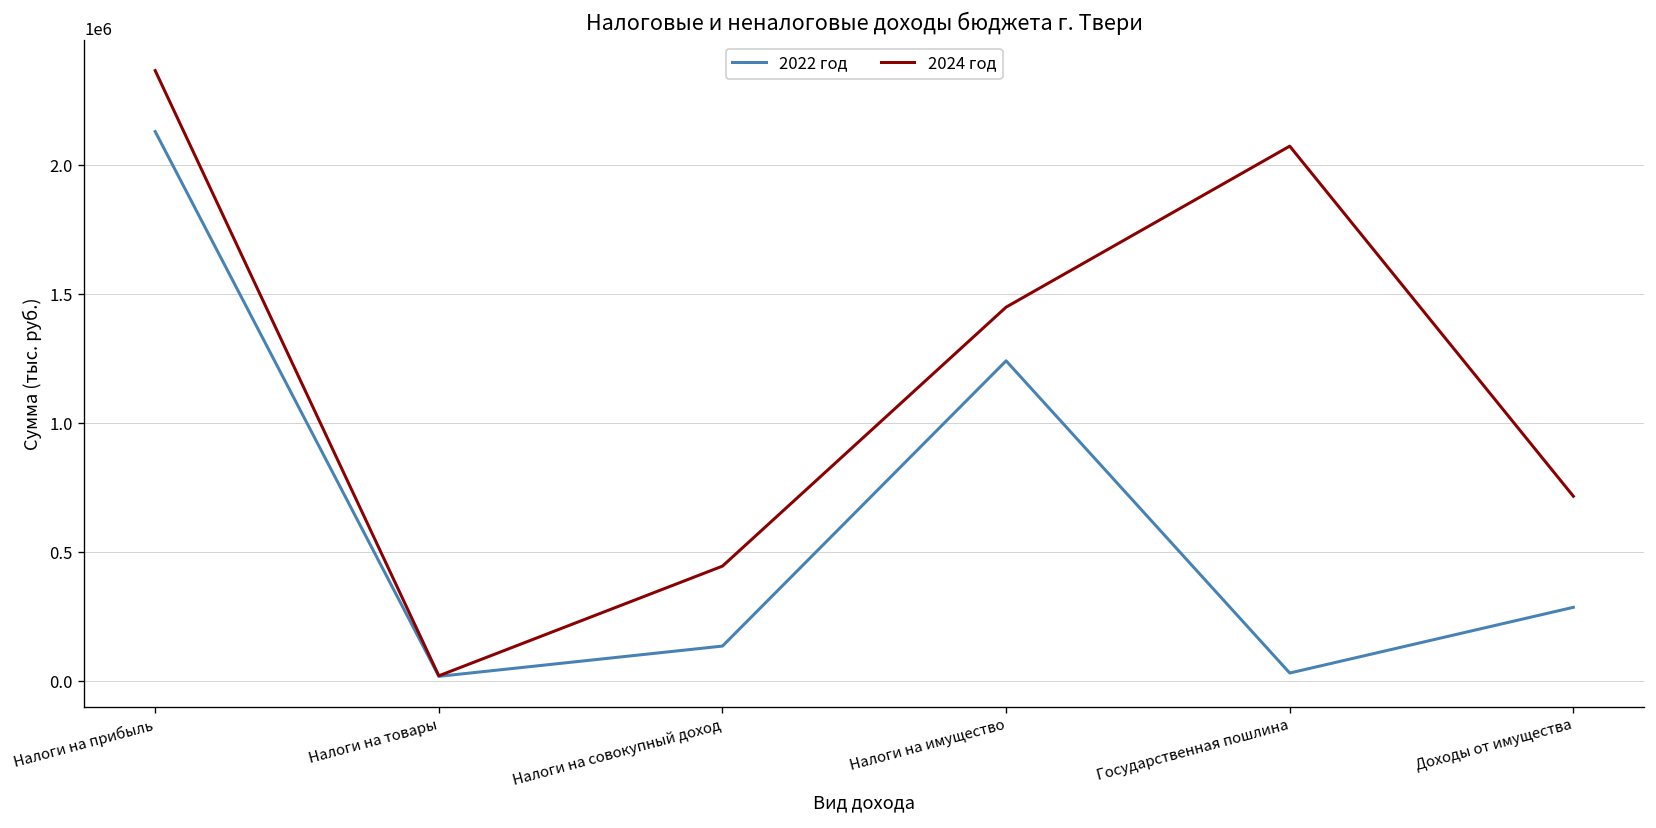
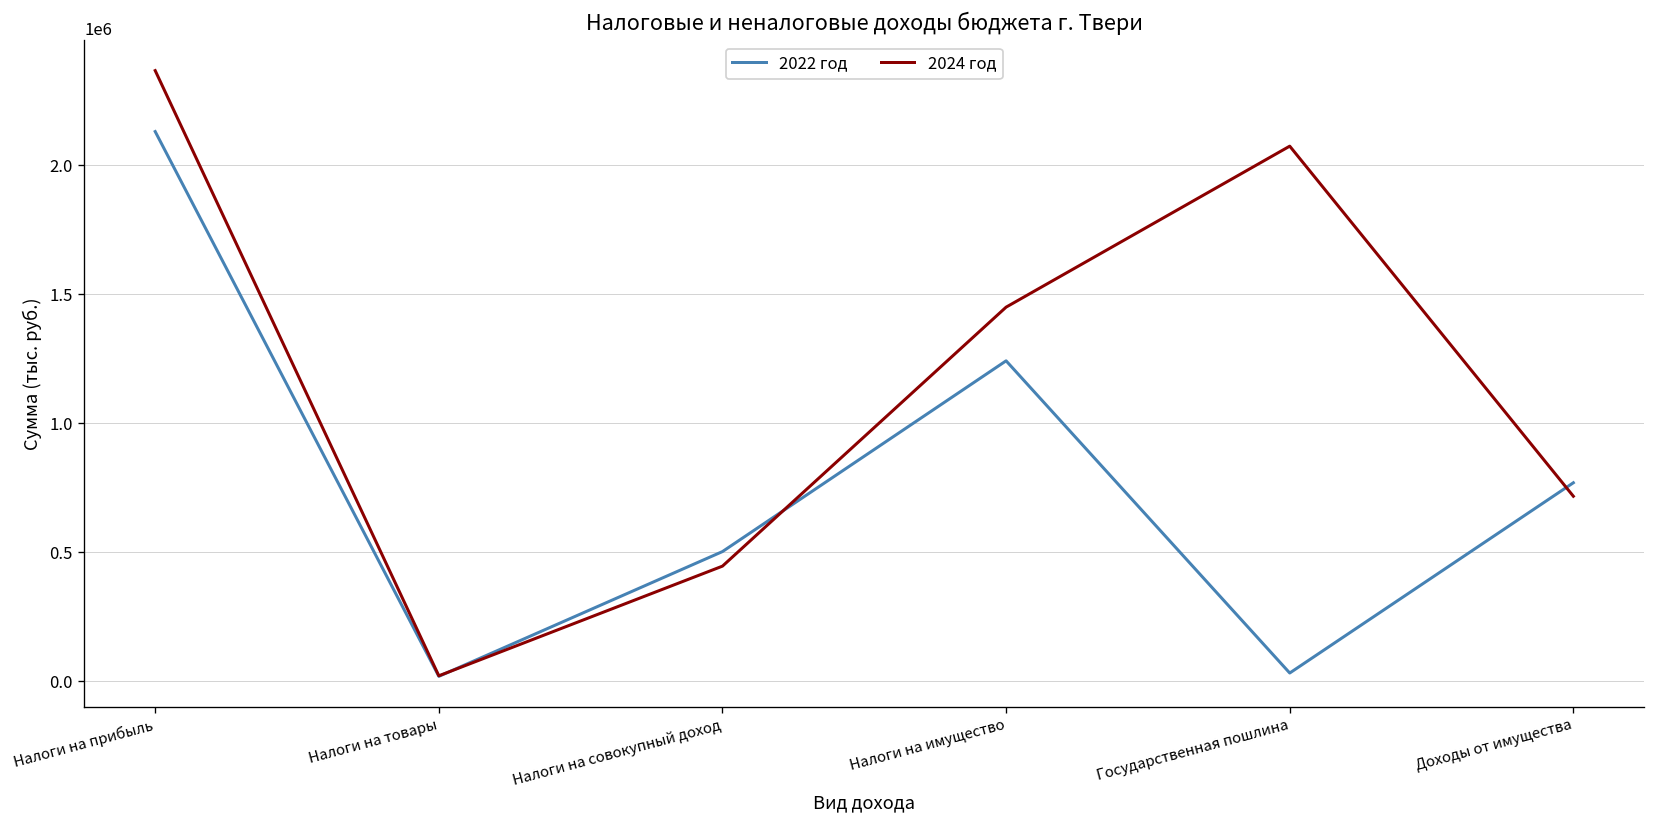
2022 год, Налоги на совокупный доход: 140000 -> 500000
2022 год, Доходы от имущества: 290000 -> 770000
